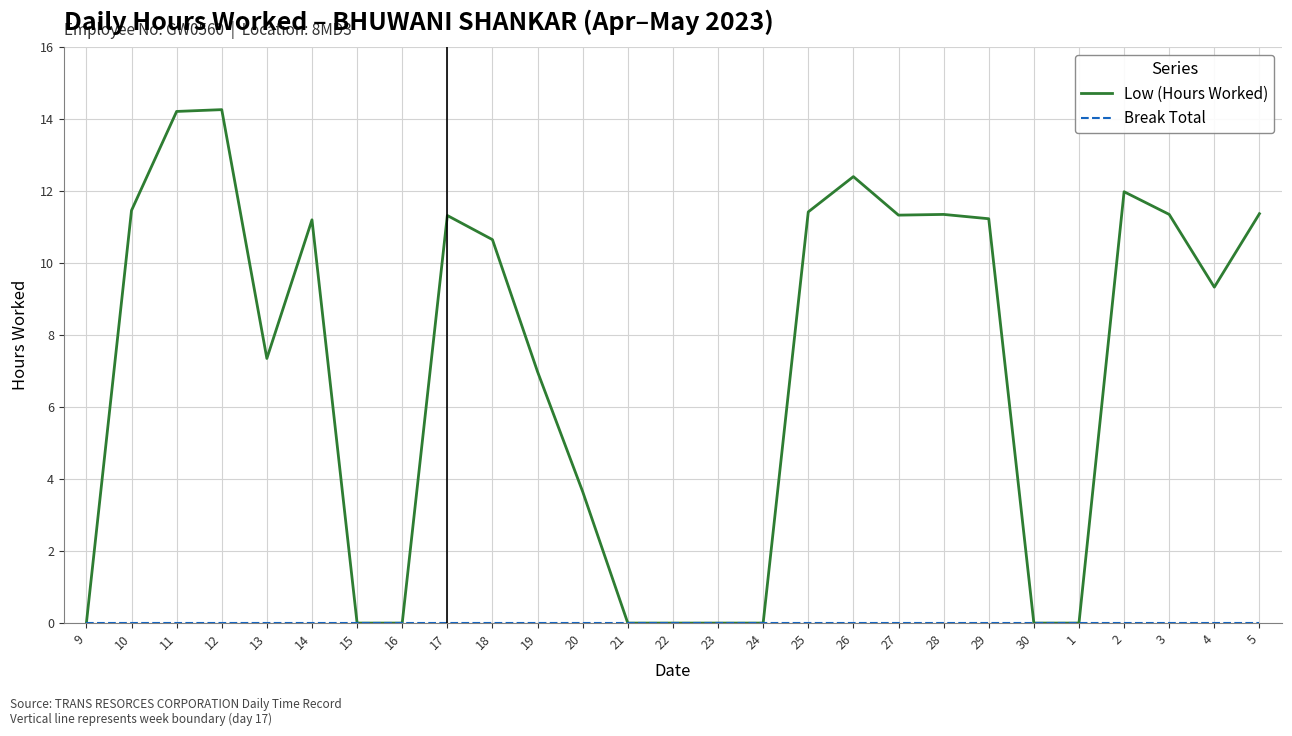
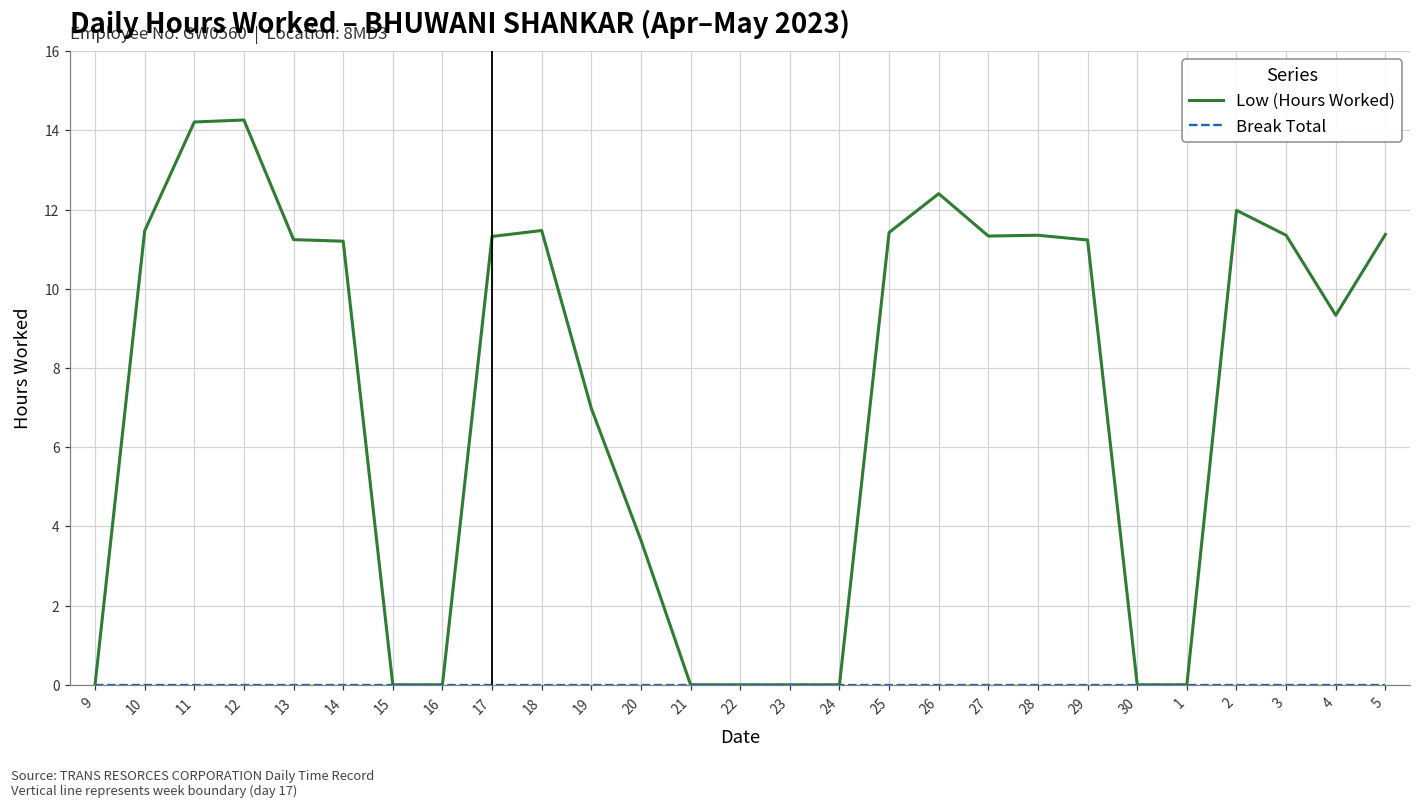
Low (Hours Worked), 13: 7.4 -> 11.2
Low (Hours Worked), 18: 10.7 -> 11.5
